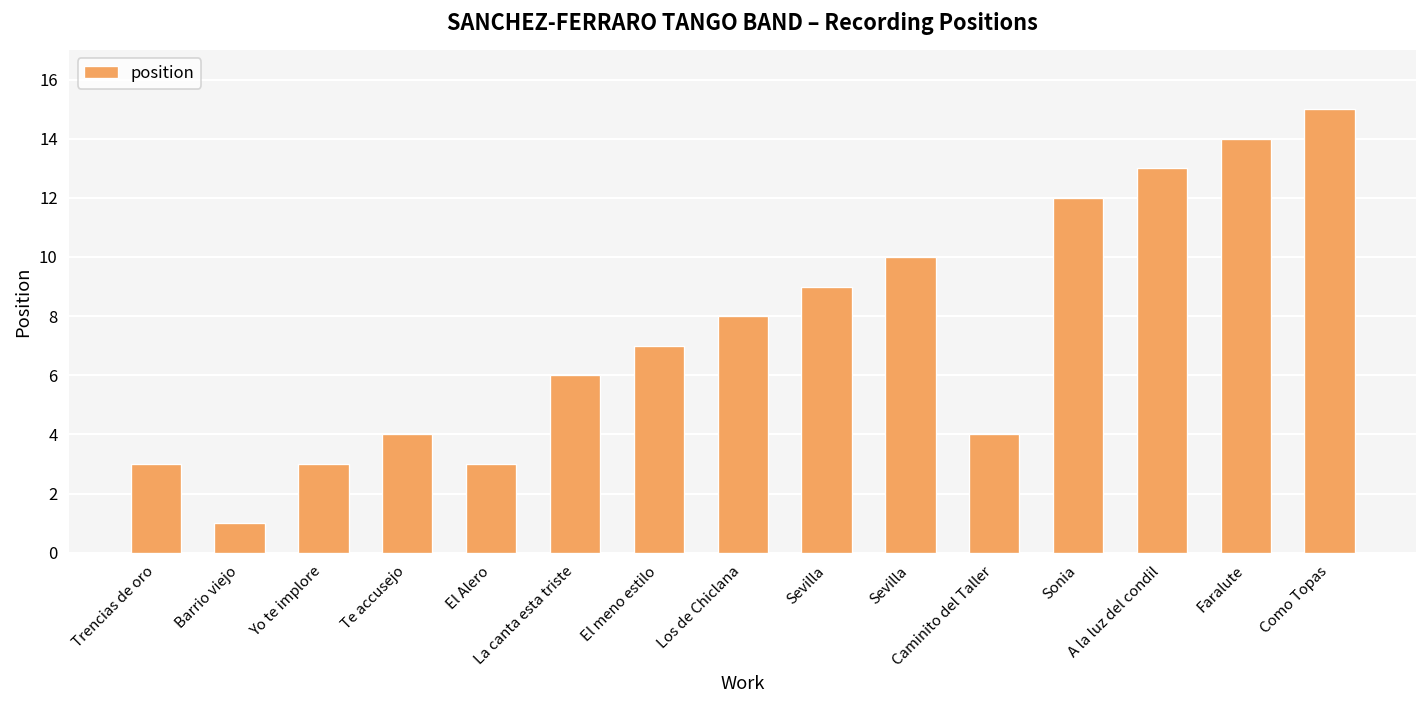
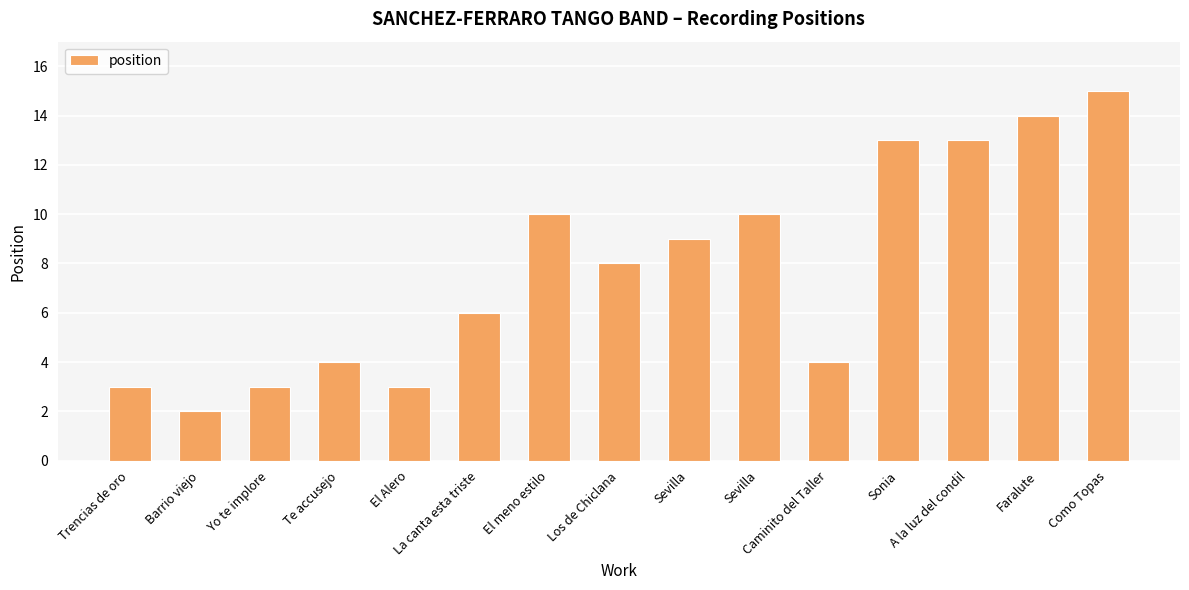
Barrio viejo: 1 -> 2
El meno estilo: 7 -> 10
Sonia: 12 -> 13
